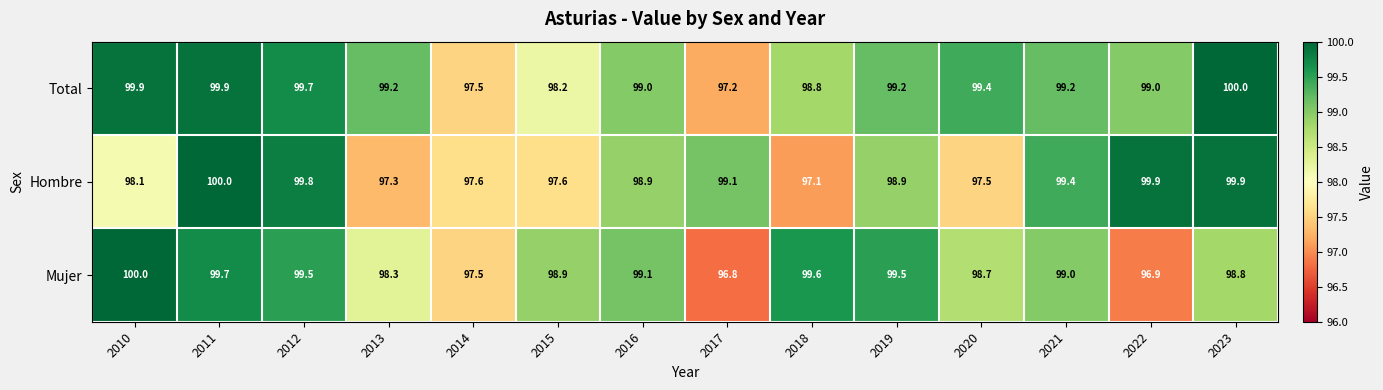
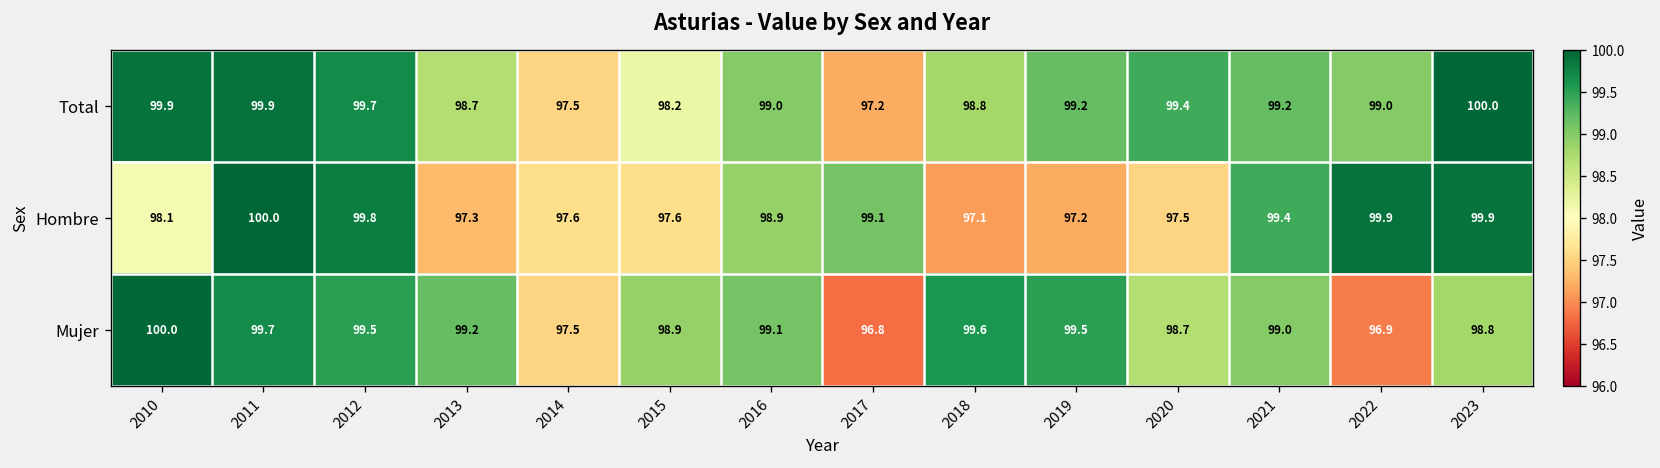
Total, 2013: 99.2 -> 98.7
Hombre, 2019: 98.9 -> 97.2
Mujer, 2013: 98.3 -> 99.2
